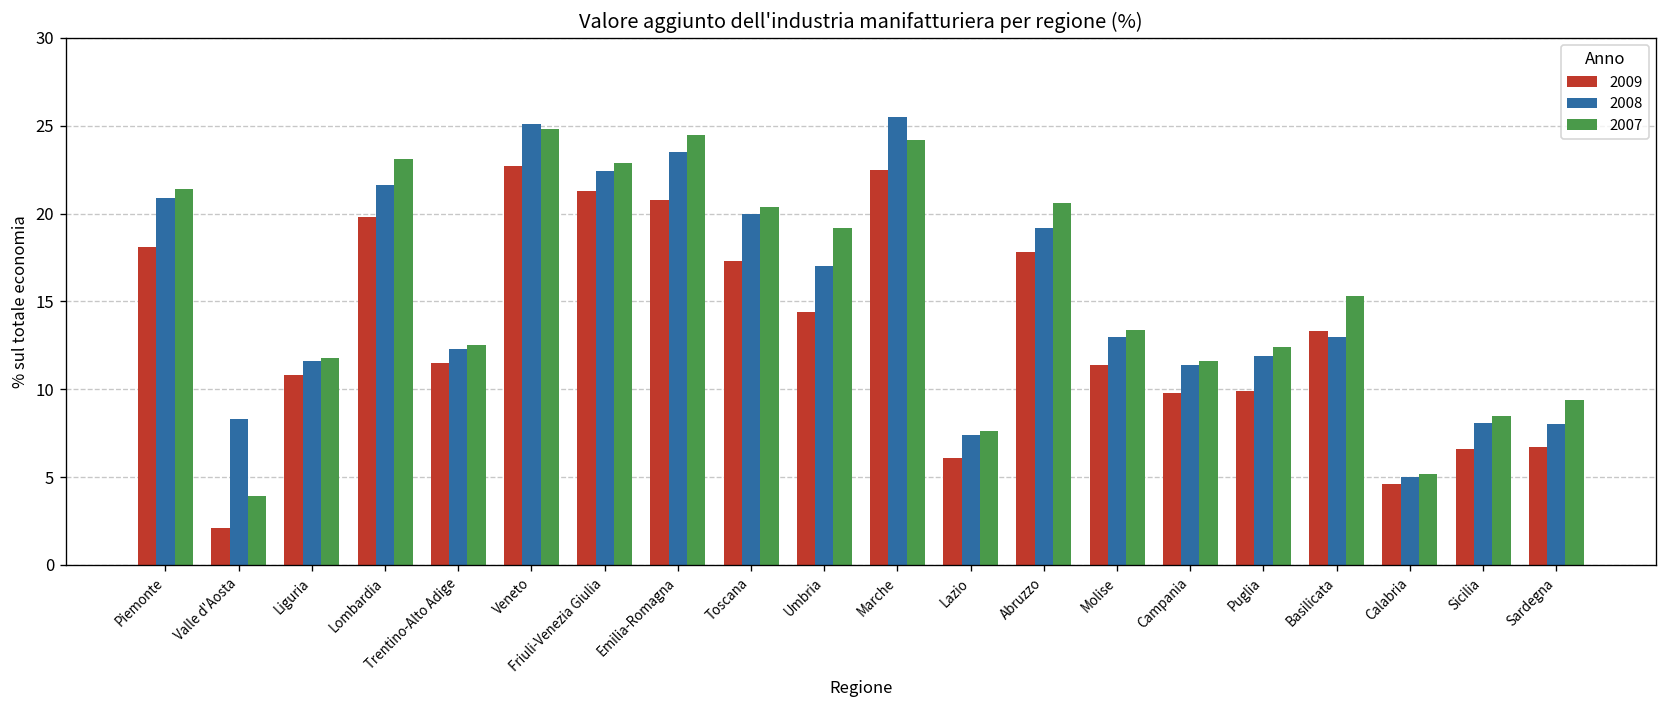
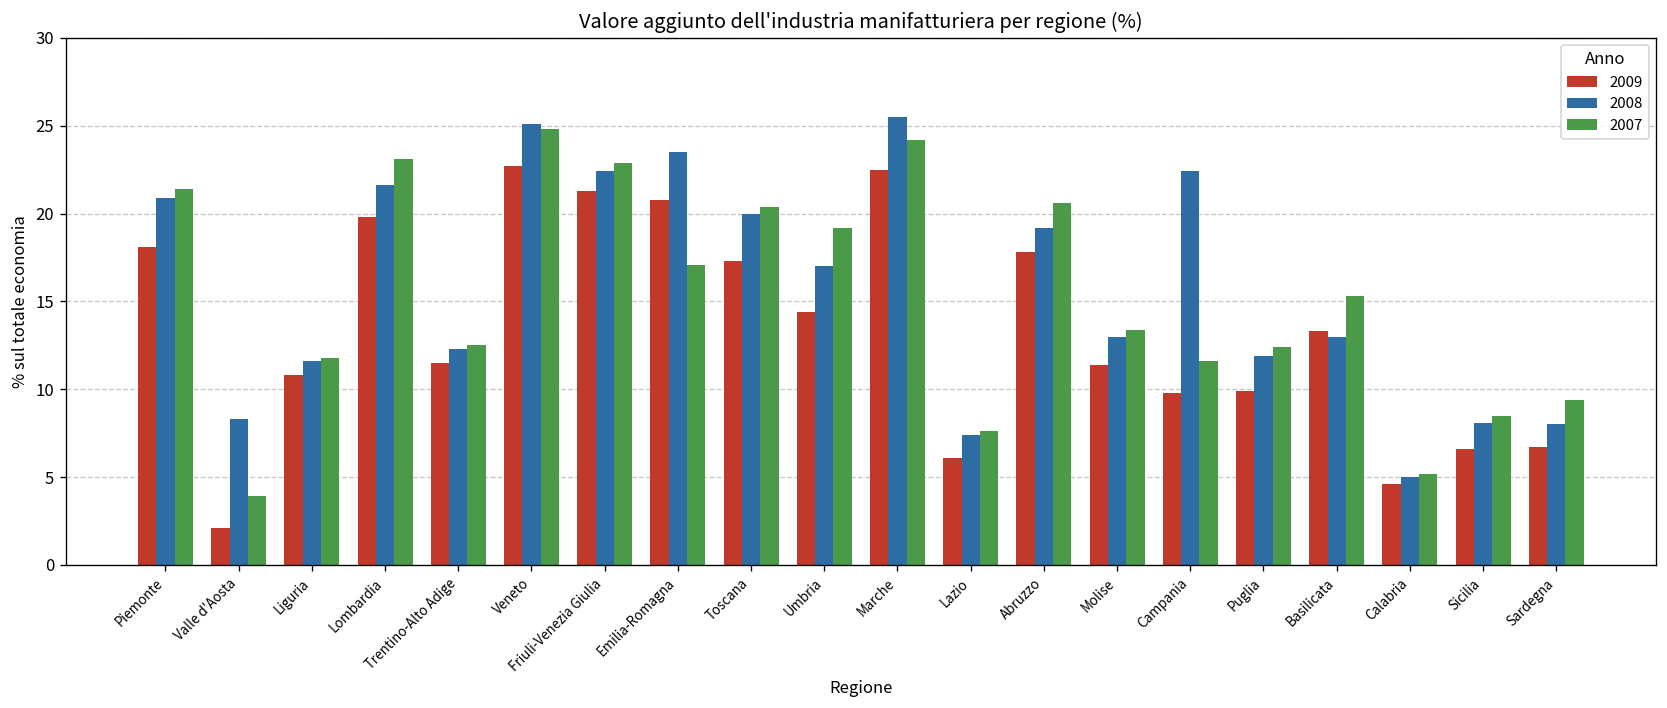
2007, Emilia-Romagna: 24.5 -> 17.1
2008, Campania: 11.4 -> 22.4
